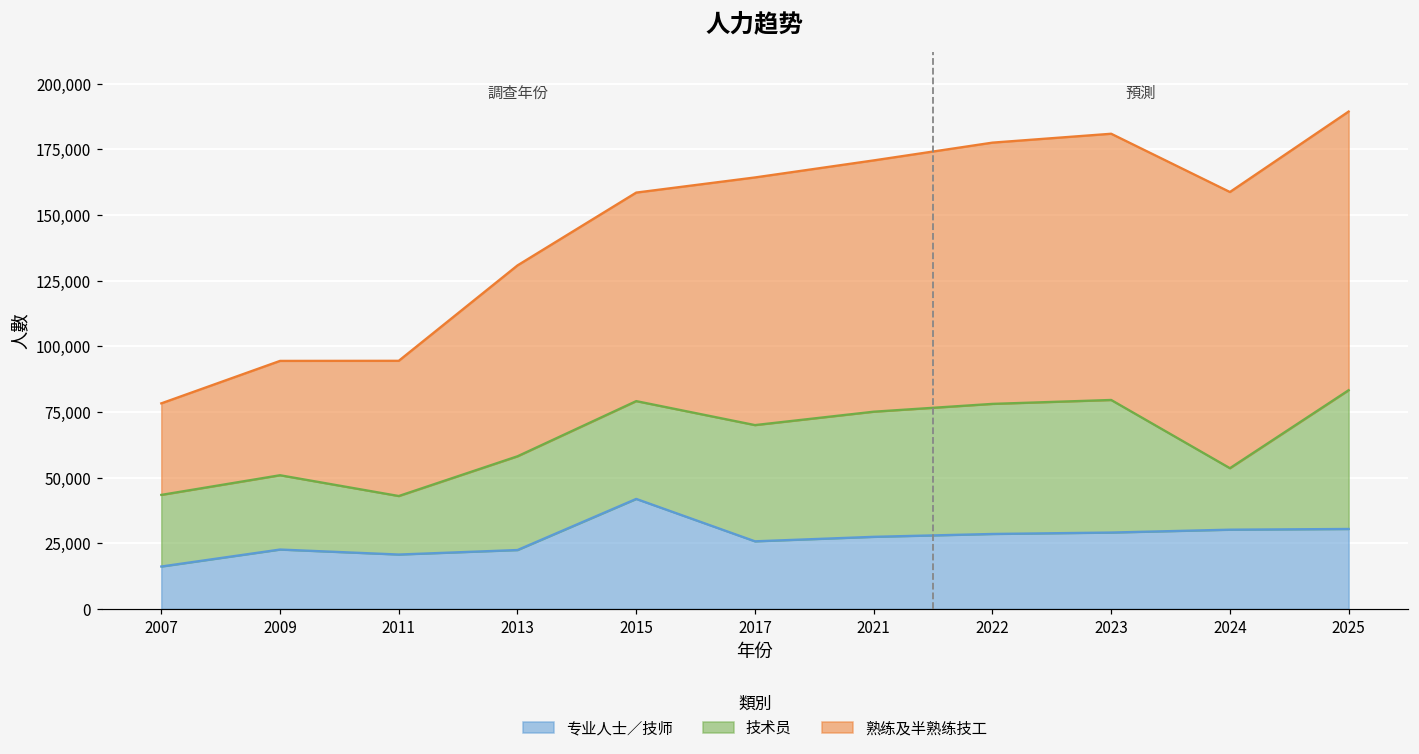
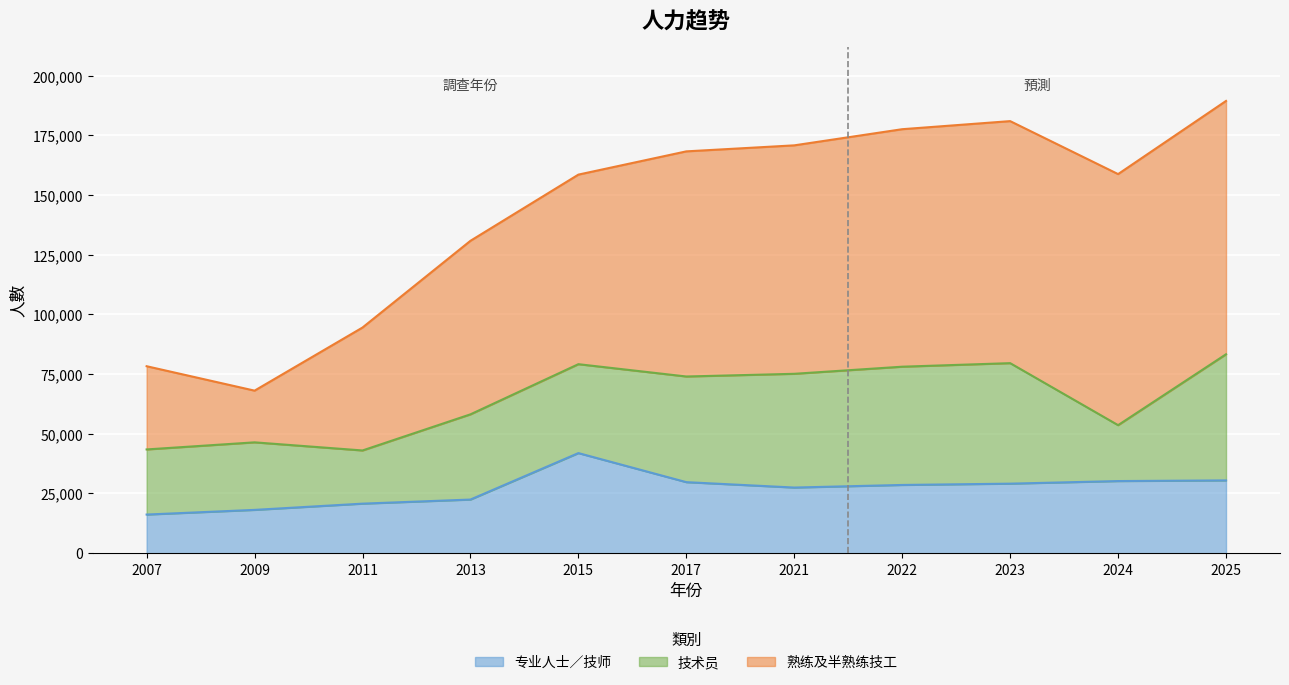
专业人士／技师, 2009: 23,000 -> 18,000
熟练及半熟练技工, 2009: 44,000 -> 22,000
专业人士／技师, 2017: 26,000 -> 30,000
